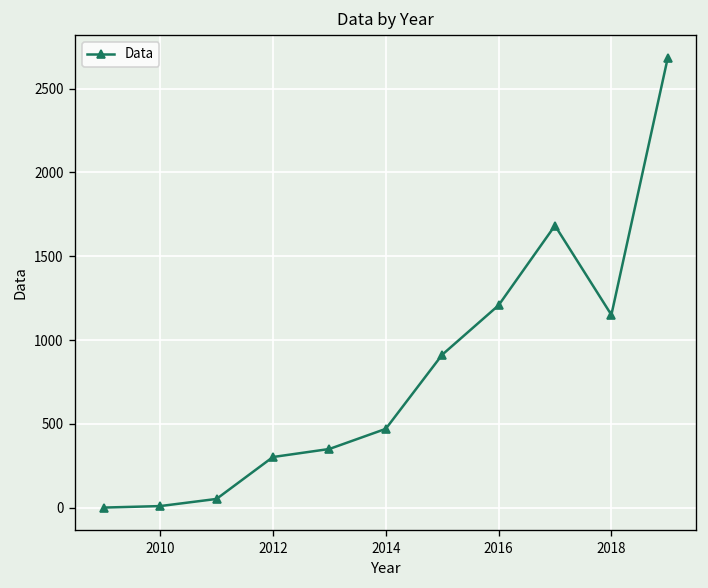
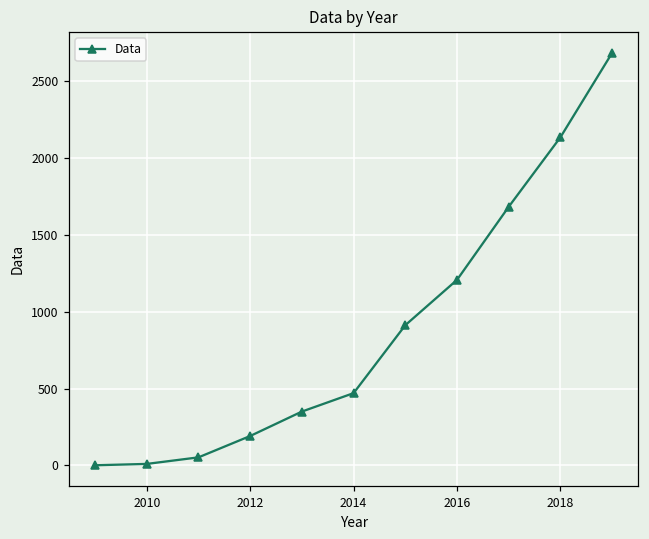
2012: 300 -> 190
2018: 1150 -> 2140
